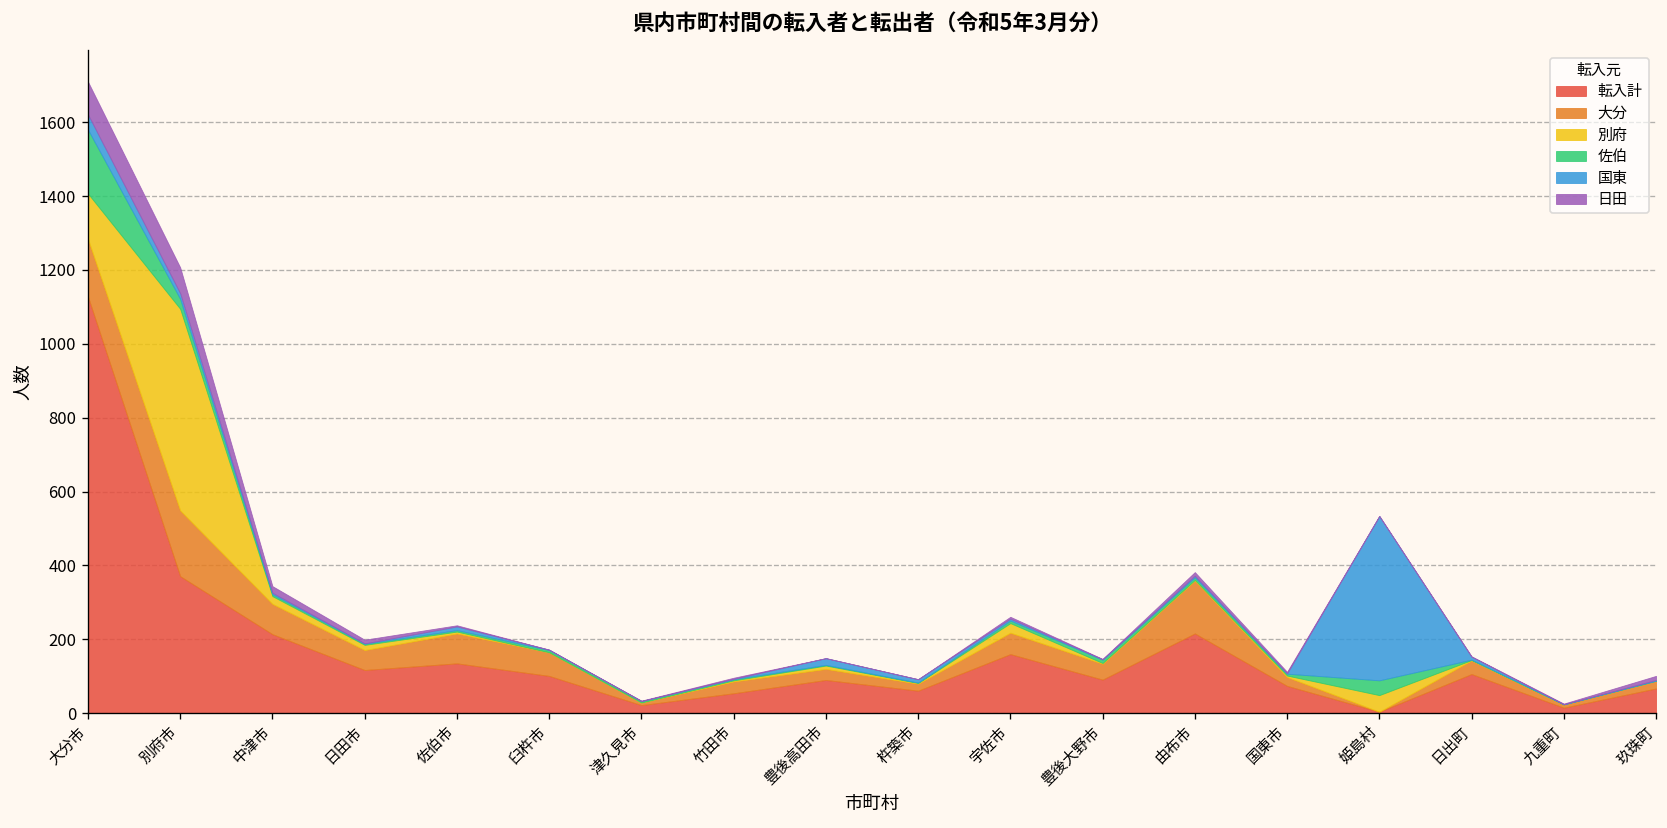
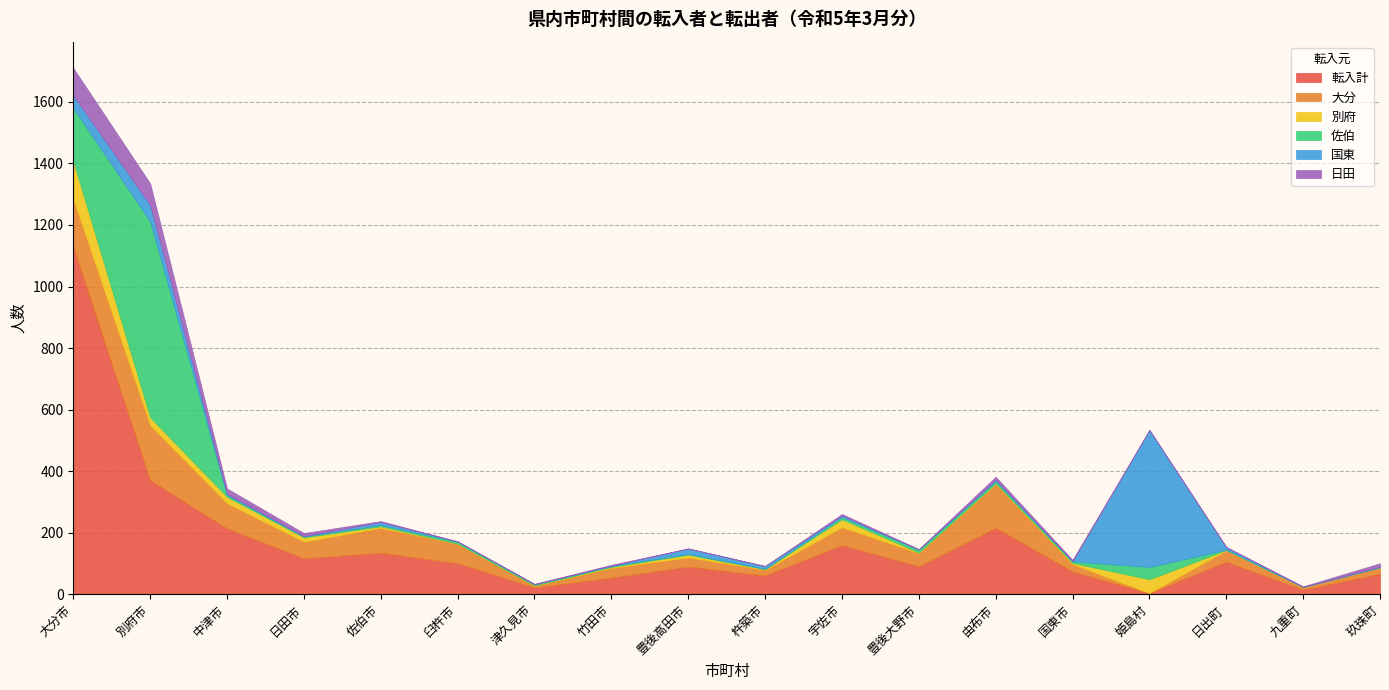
別府, 別府市: 550 -> 30
佐伯, 別府市: 30 -> 640
国東, 別府市: 20 -> 50
